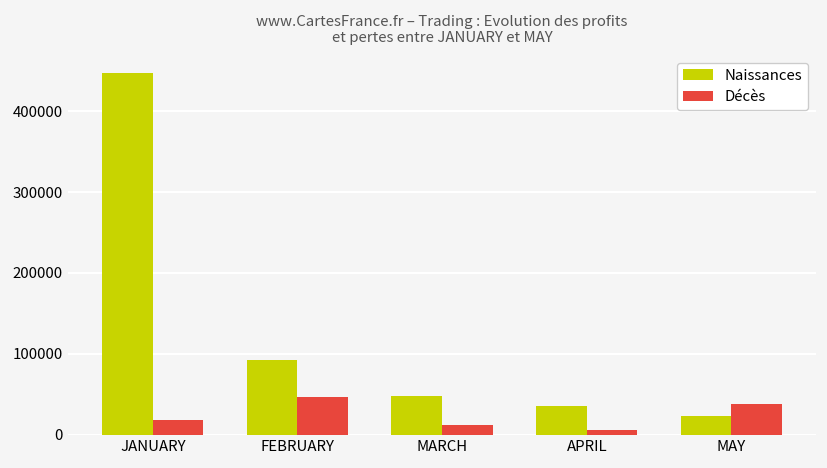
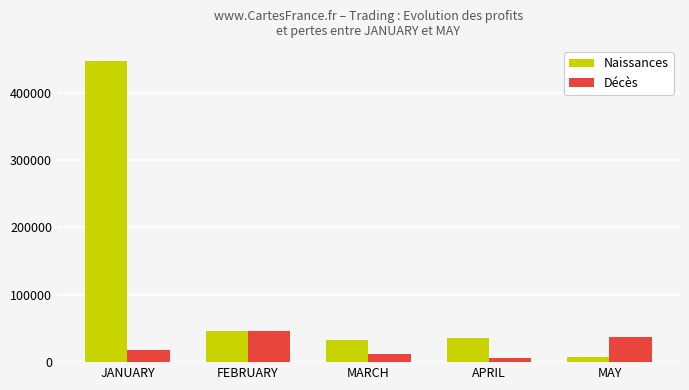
Naissances, FEBRUARY: 90000 -> 50000
Naissances, MARCH: 50000 -> 30000
Naissances, MAY: 20000 -> 10000
